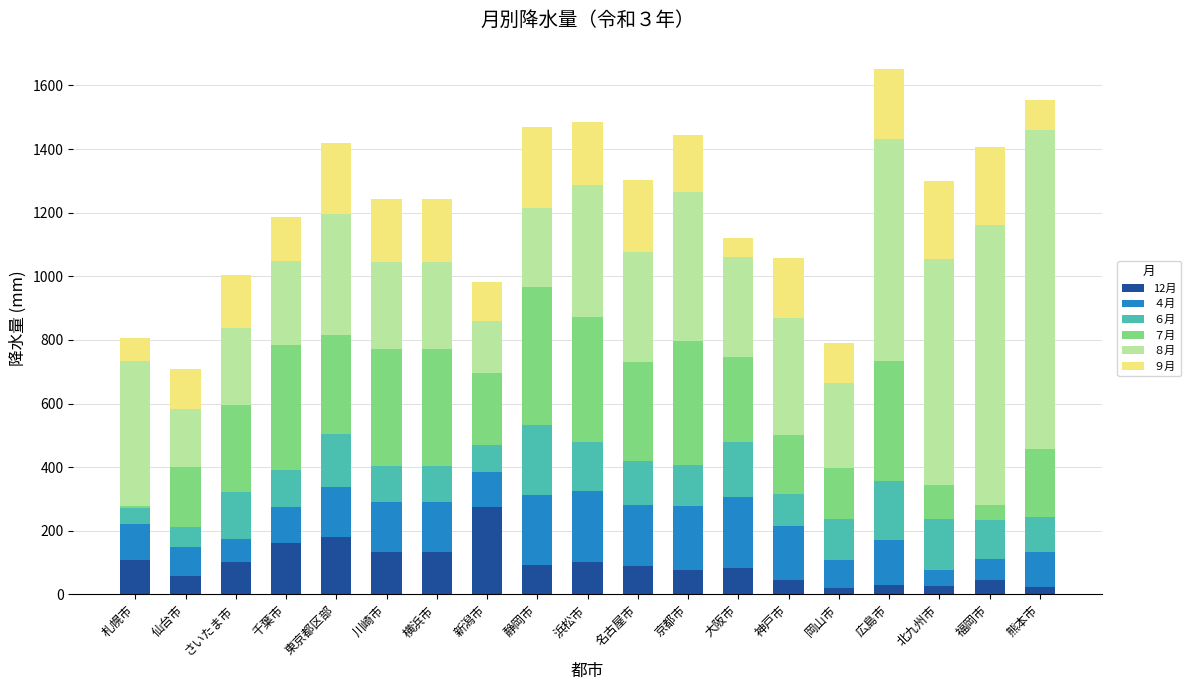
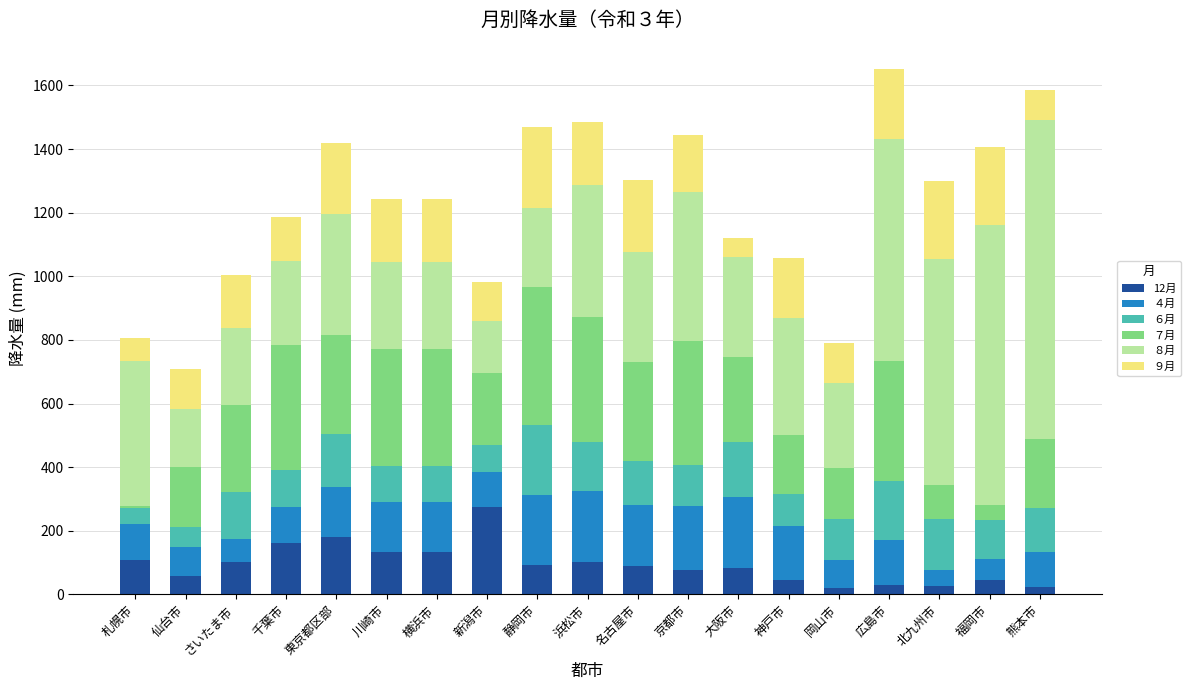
６月, 熊本市: 110 -> 140
